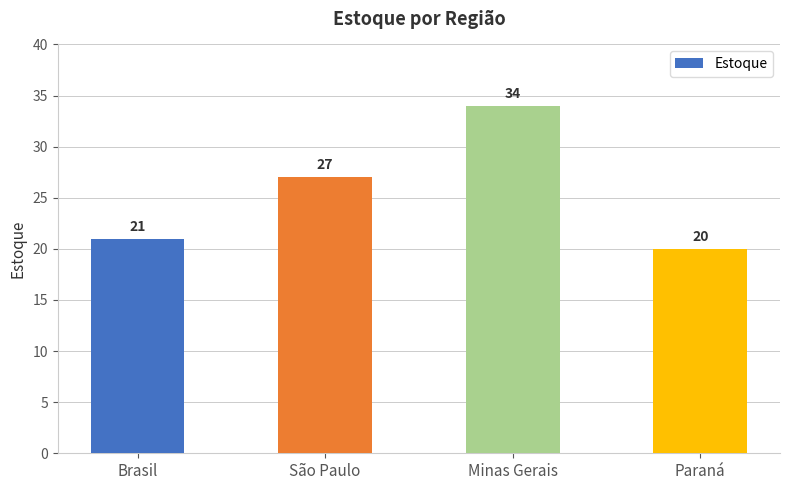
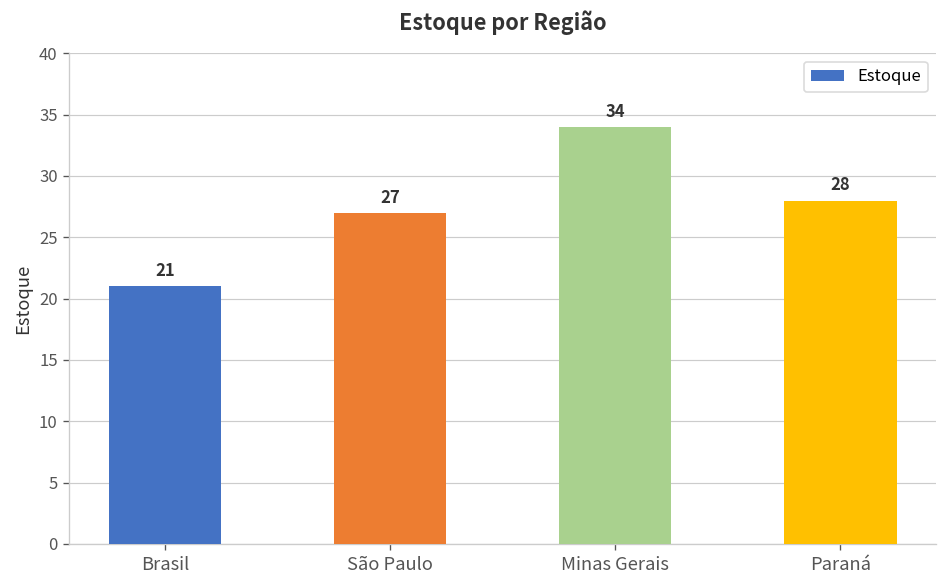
Paraná: 20 -> 28
